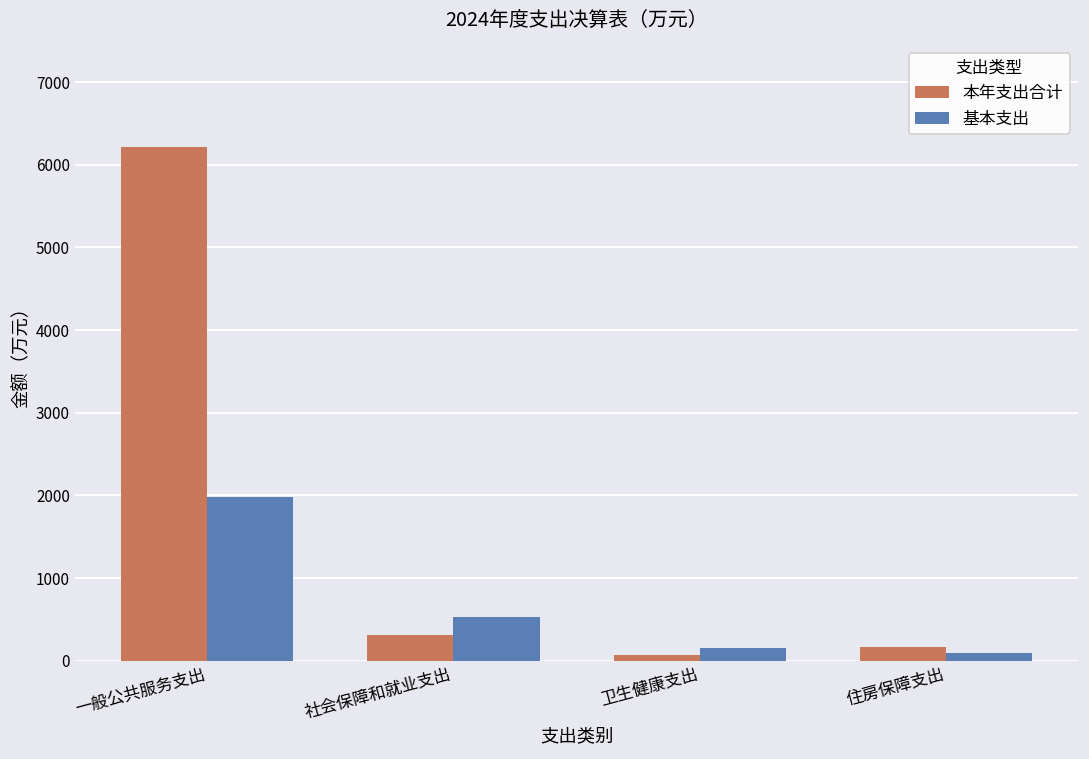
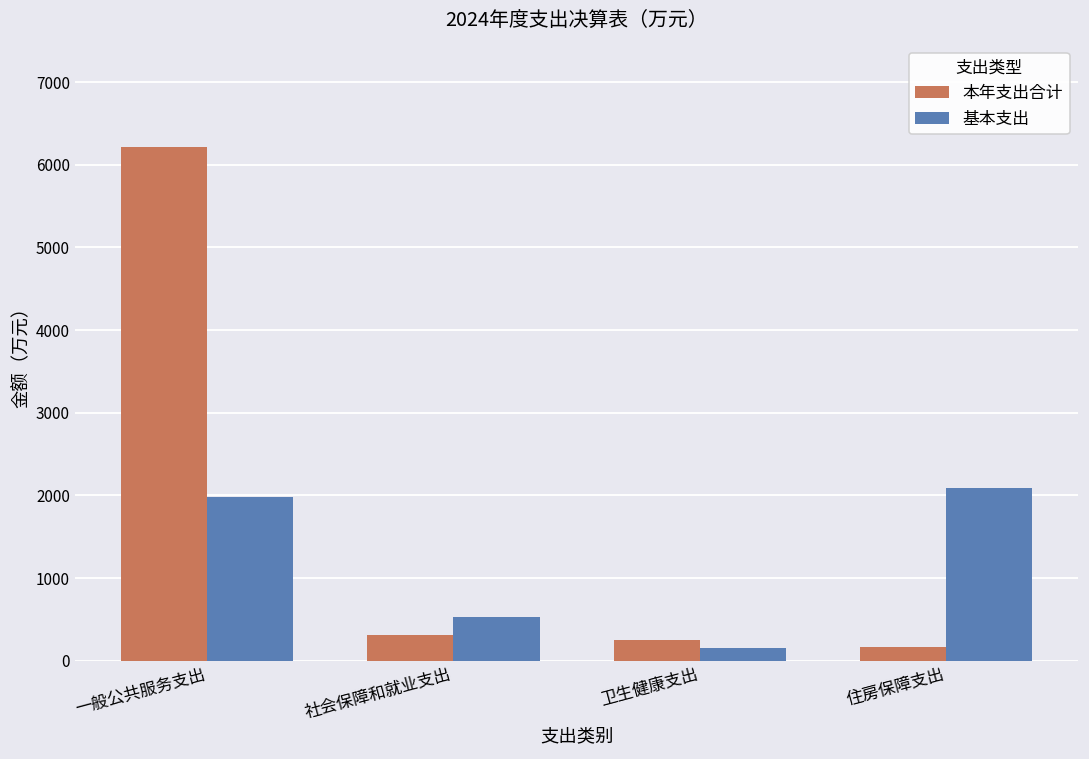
本年支出合计, 卫生健康支出: 100 -> 200
基本支出, 住房保障支出: 100 -> 2100
